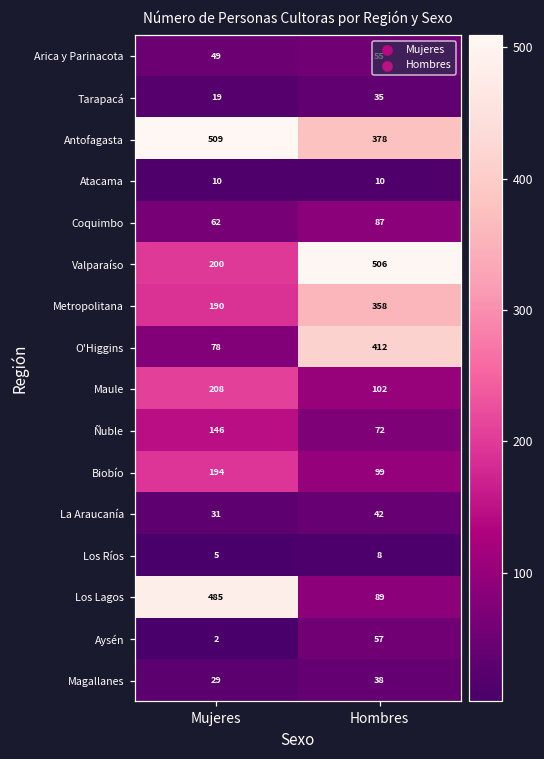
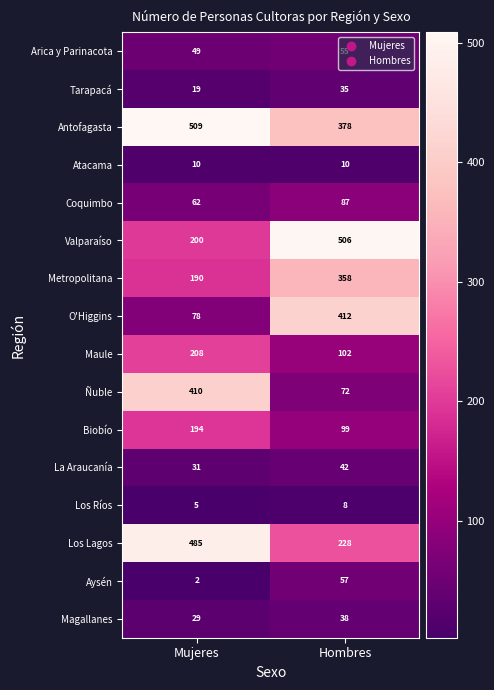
Ñuble, Mujeres: 146 -> 410
Los Lagos, Hombres: 89 -> 228
